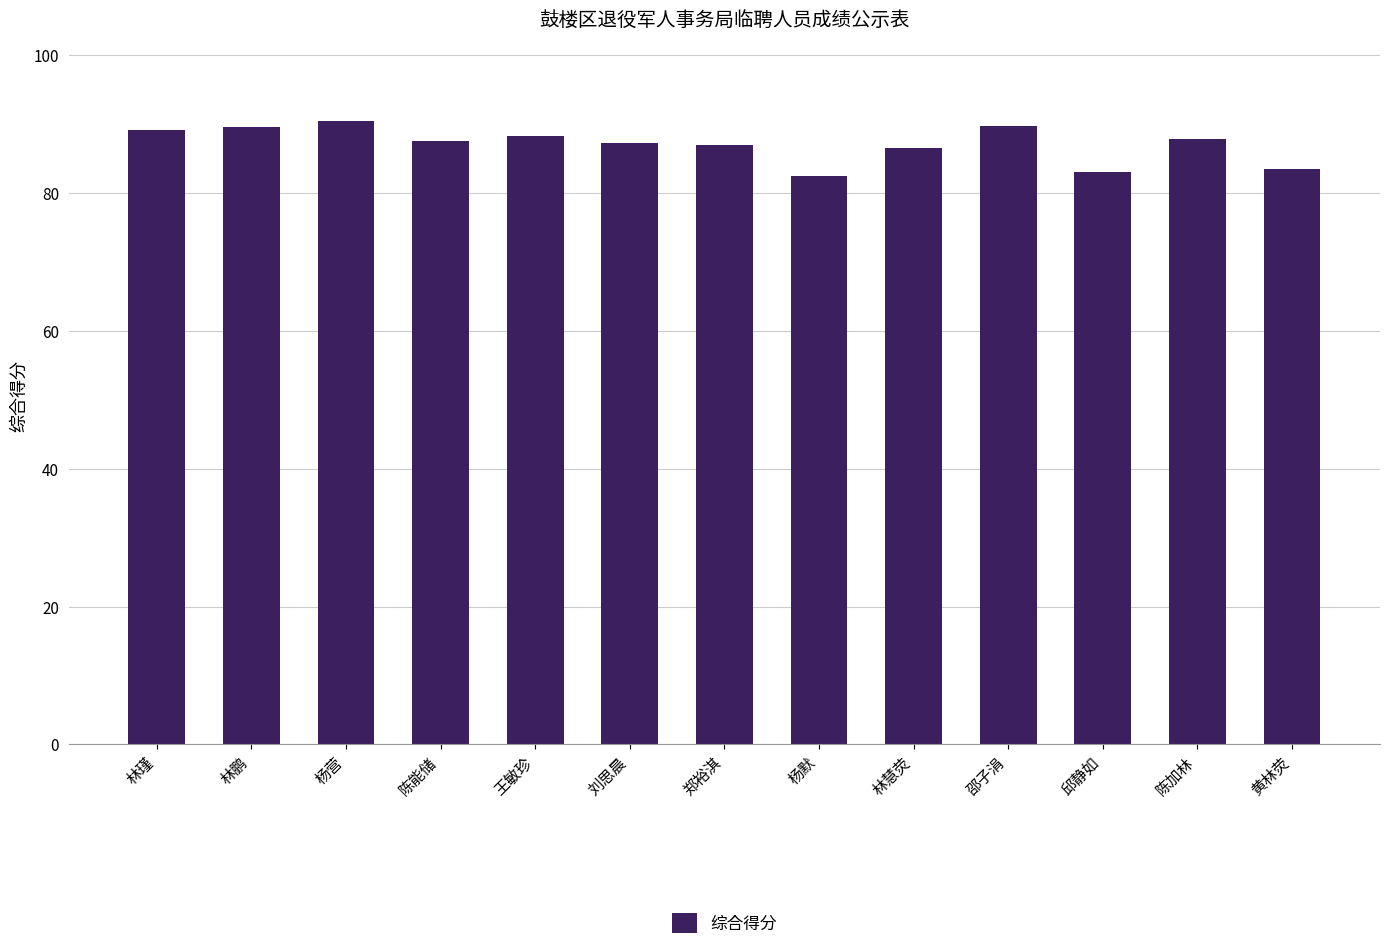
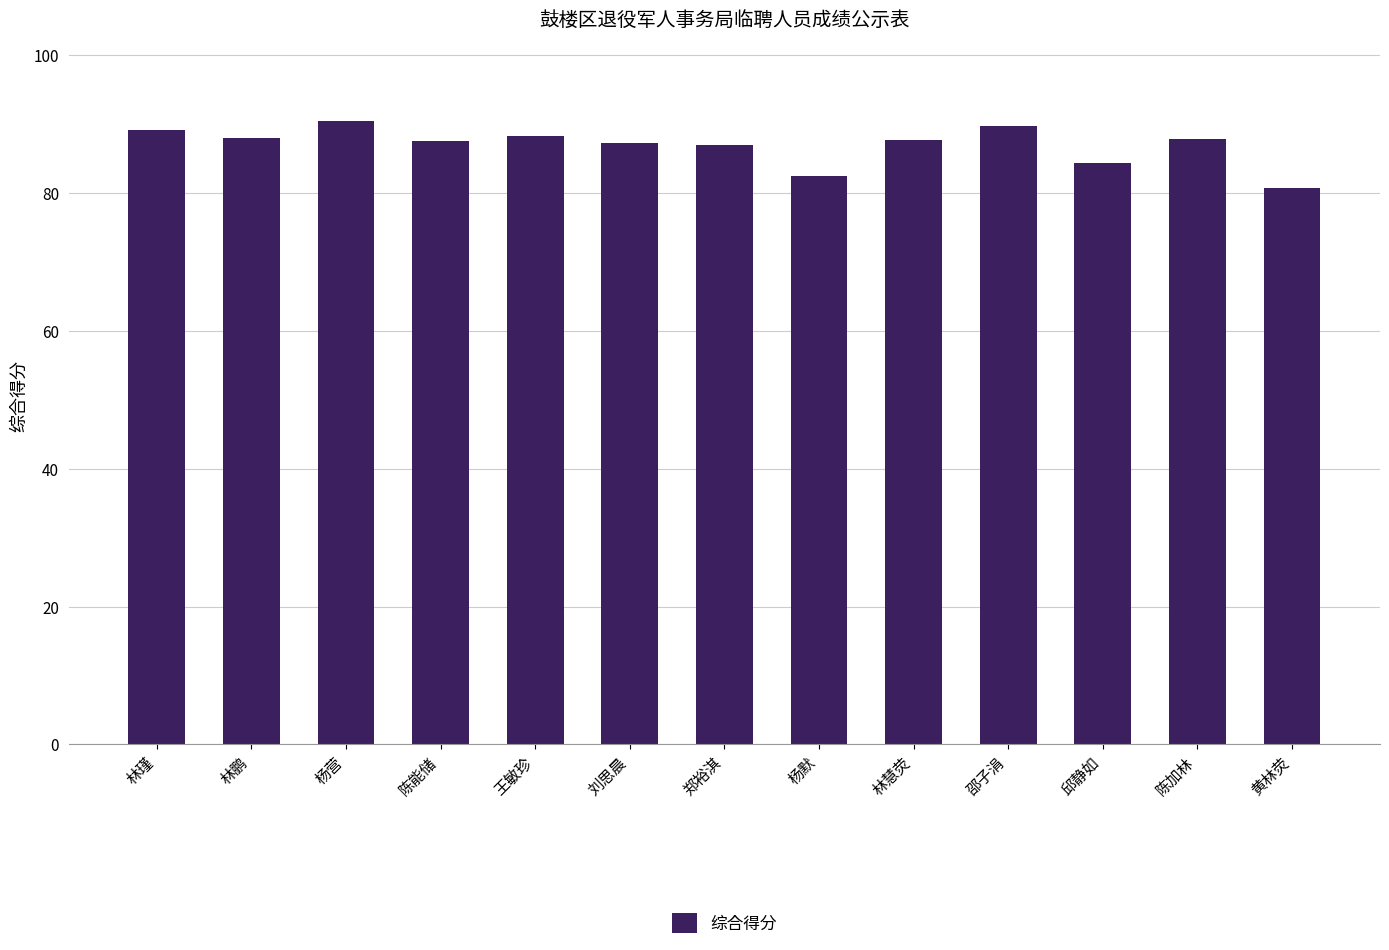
林鹏: 90 -> 88
林慧荧: 87 -> 88
邱静如: 83 -> 84
黄林荧: 83 -> 81
